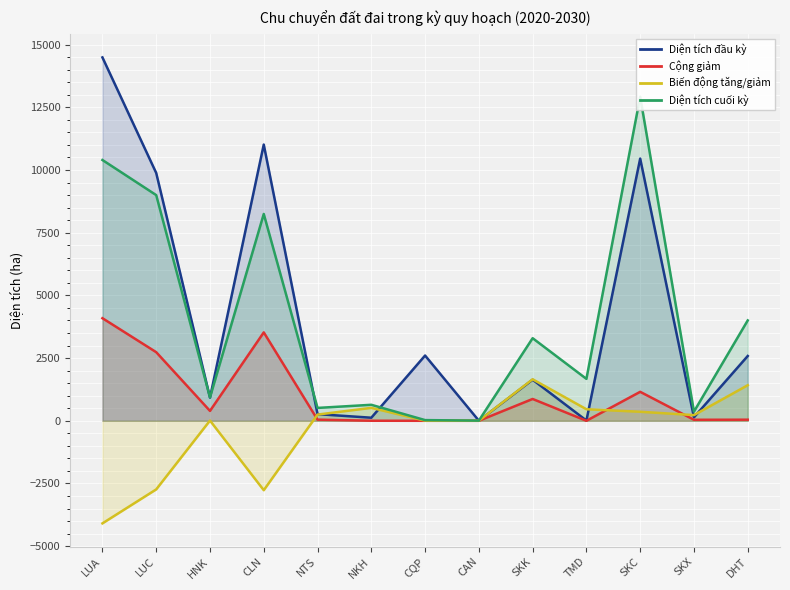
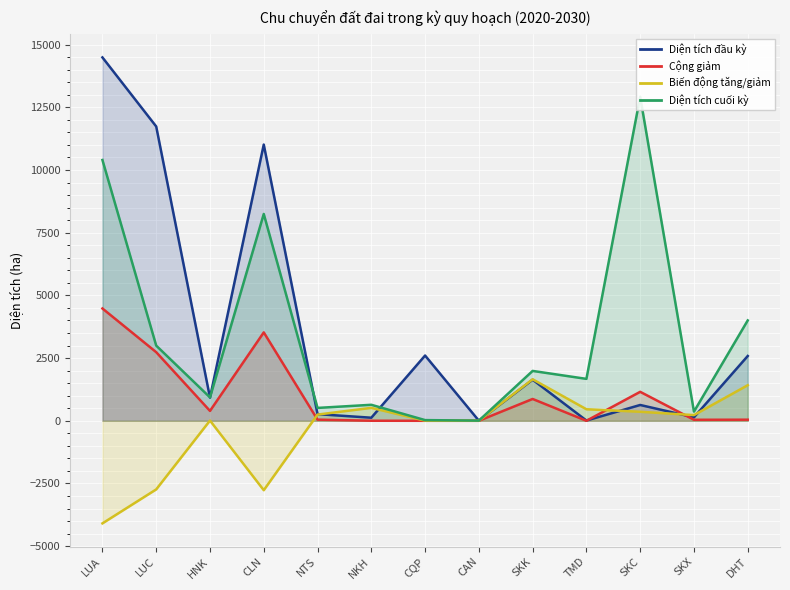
Cộng giảm, LUA: 4100 -> 4500
Diện tích đầu kỳ, LUC: 9900 -> 11700
Diện tích cuối kỳ, LUC: 9000 -> 3000
Diện tích cuối kỳ, SKK: 3300 -> 2000
Diện tích đầu kỳ, SKC: 10500 -> 600
